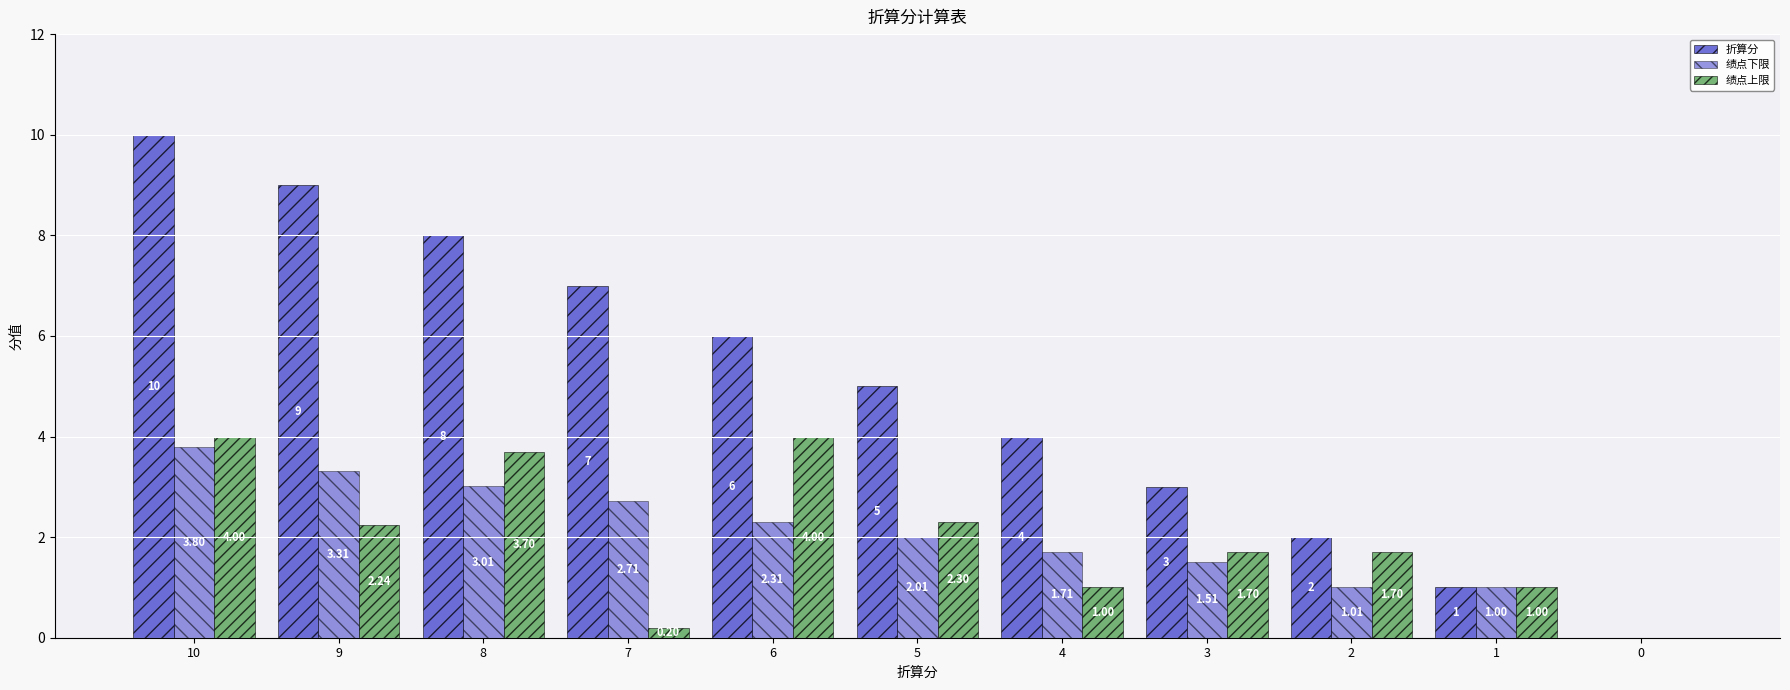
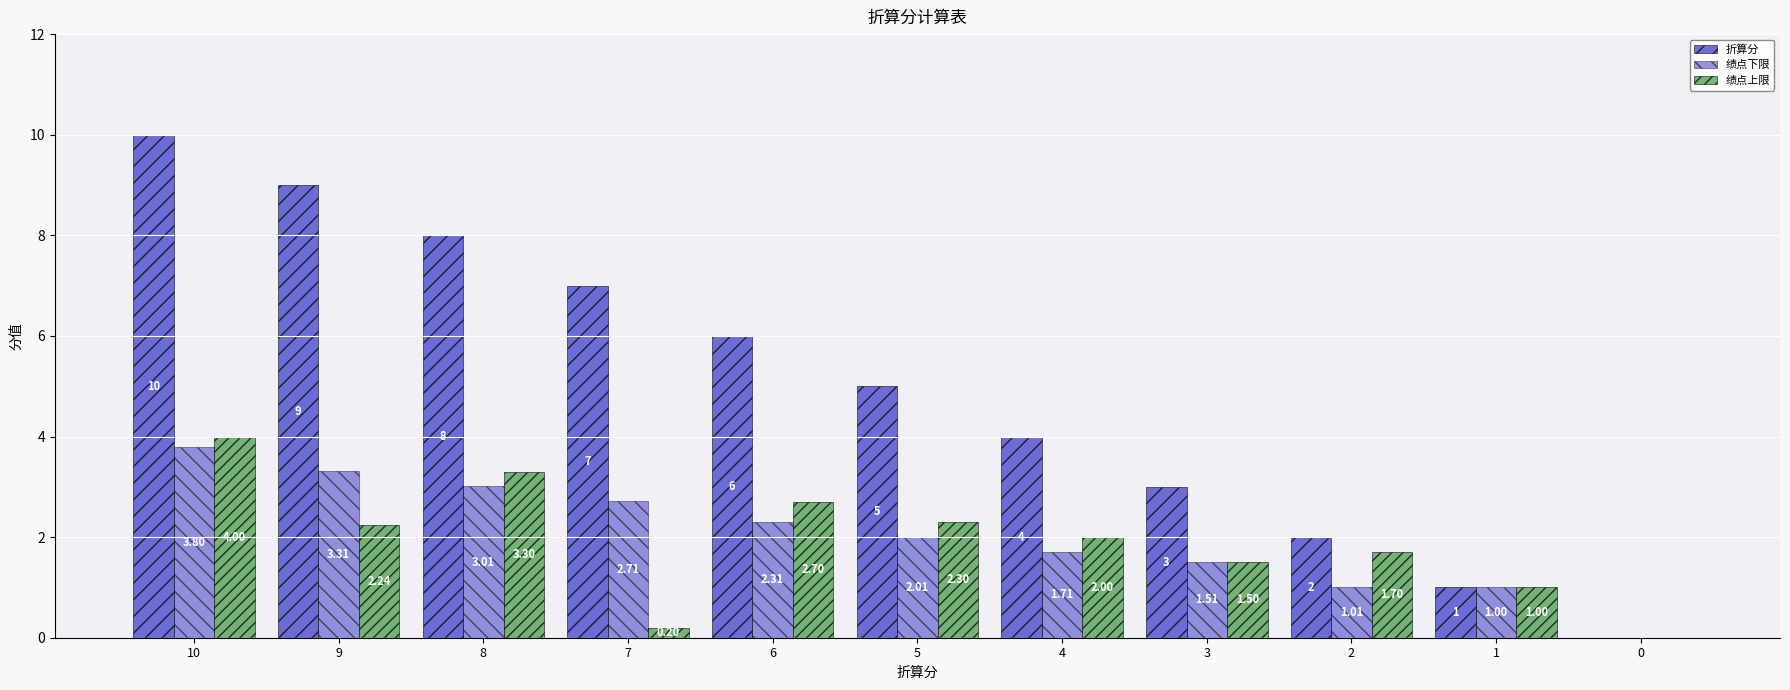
绩点上限, 8: 3.70 -> 3.30
绩点上限, 6: 4.00 -> 2.70
绩点上限, 4: 1.00 -> 2.00
绩点上限, 3: 1.70 -> 1.50
